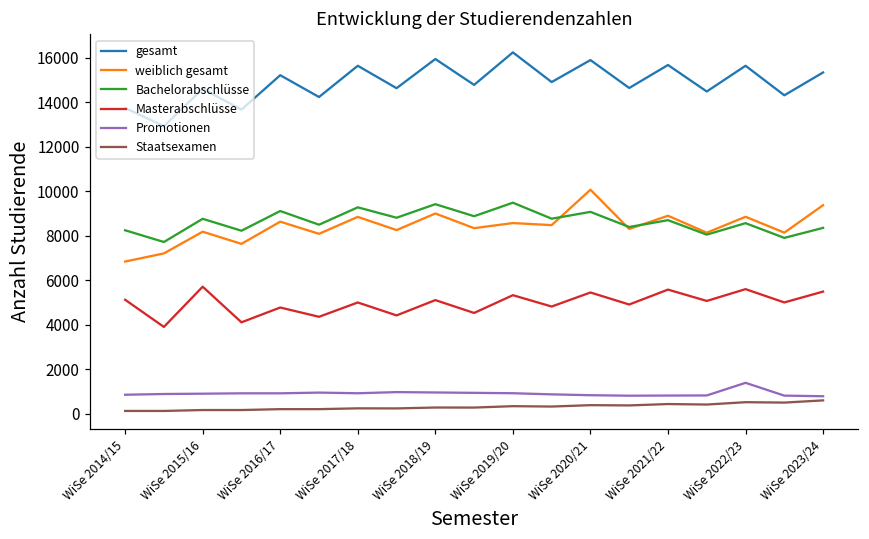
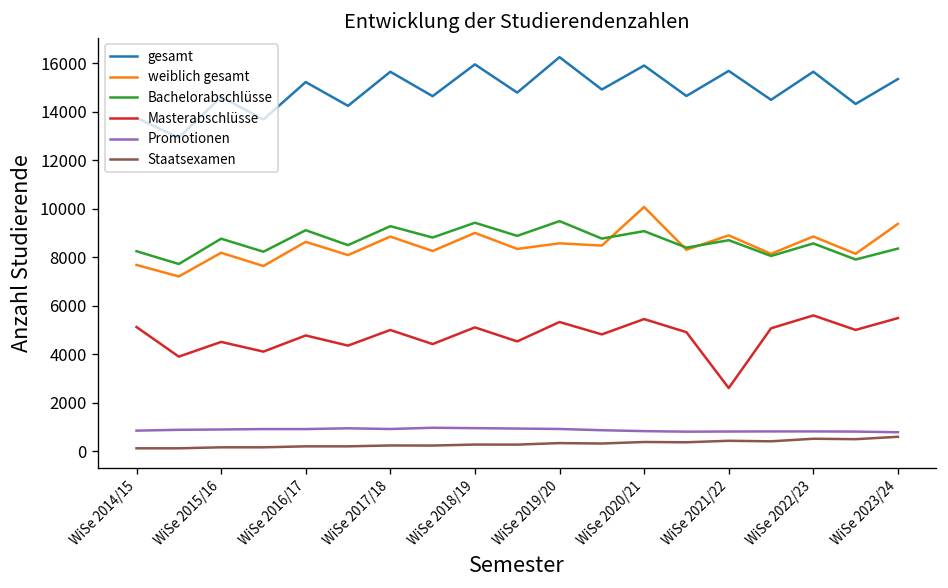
weiblich gesamt, WiSe 2014/15: 6800 -> 7700
Masterabschlüsse, WiSe 2015/16: 5700 -> 4500
Masterabschlüsse, WiSe 2021/22: 5600 -> 2600
Promotionen, WiSe 2022/23: 1400 -> 800
